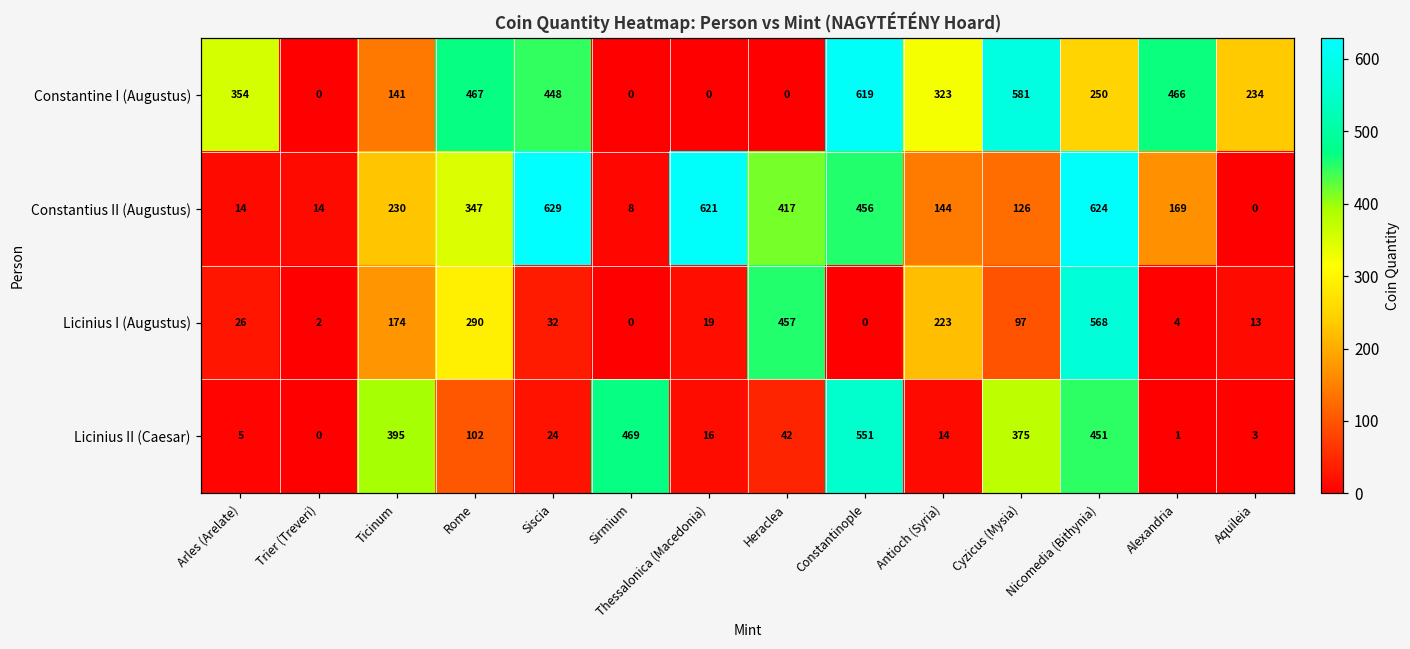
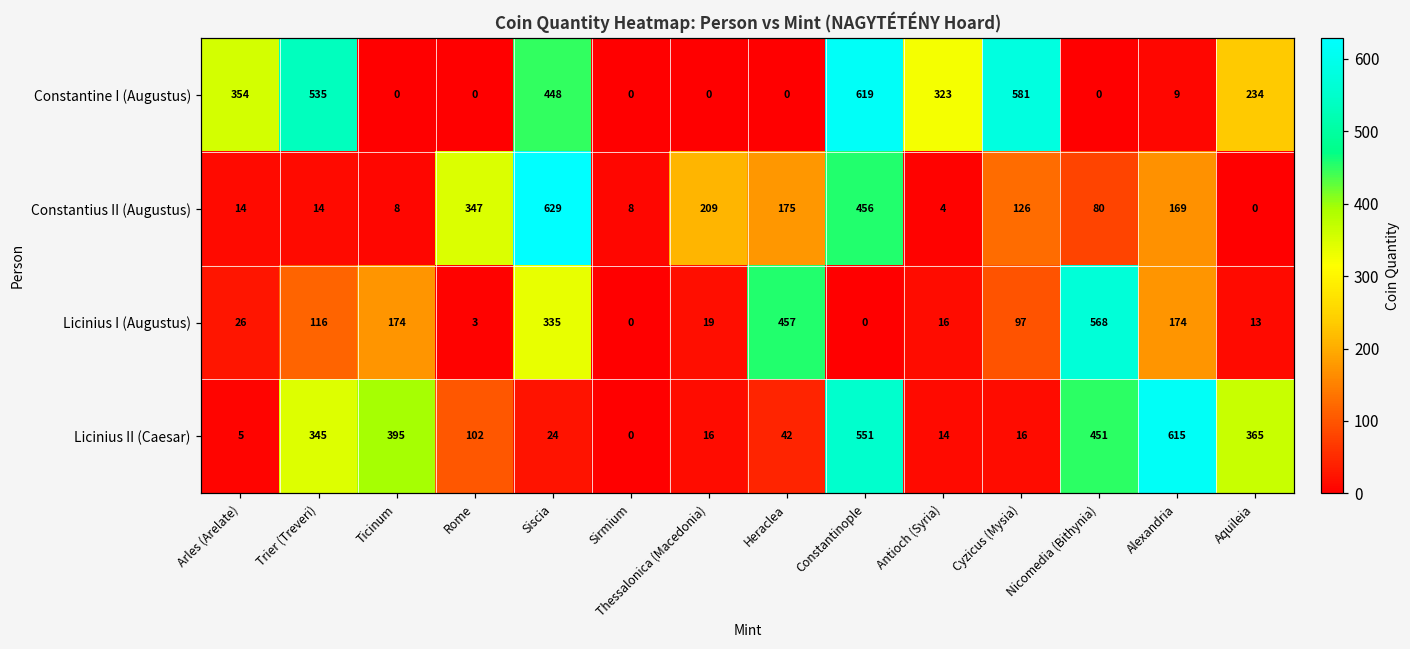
Constantine I (Augustus), Trier (Treveri): 0 -> 535
Constantine I (Augustus), Ticinum: 141 -> 0
Constantine I (Augustus), Rome: 467 -> 0
Constantine I (Augustus), Nicomedia (Bithynia): 250 -> 0
Constantine I (Augustus), Alexandria: 466 -> 9
Constantius II (Augustus), Ticinum: 230 -> 8
Constantius II (Augustus), Thessalonica (Macedonia): 621 -> 209
Constantius II (Augustus), Heraclea: 417 -> 175
Constantius II (Augustus), Antioch (Syria): 144 -> 4
Constantius II (Augustus), Nicomedia (Bithynia): 624 -> 80
Licinius I (Augustus), Trier (Treveri): 2 -> 116
Licinius I (Augustus), Rome: 290 -> 3
Licinius I (Augustus), Siscia: 32 -> 335
Licinius I (Augustus), Antioch (Syria): 223 -> 16
Licinius I (Augustus), Alexandria: 4 -> 174
Licinius II (Caesar), Trier (Treveri): 0 -> 345
Licinius II (Caesar), Sirmium: 469 -> 0
Licinius II (Caesar), Cyzicus (Mysia): 375 -> 16
Licinius II (Caesar), Alexandria: 1 -> 615
Licinius II (Caesar), Aquileia: 3 -> 365
